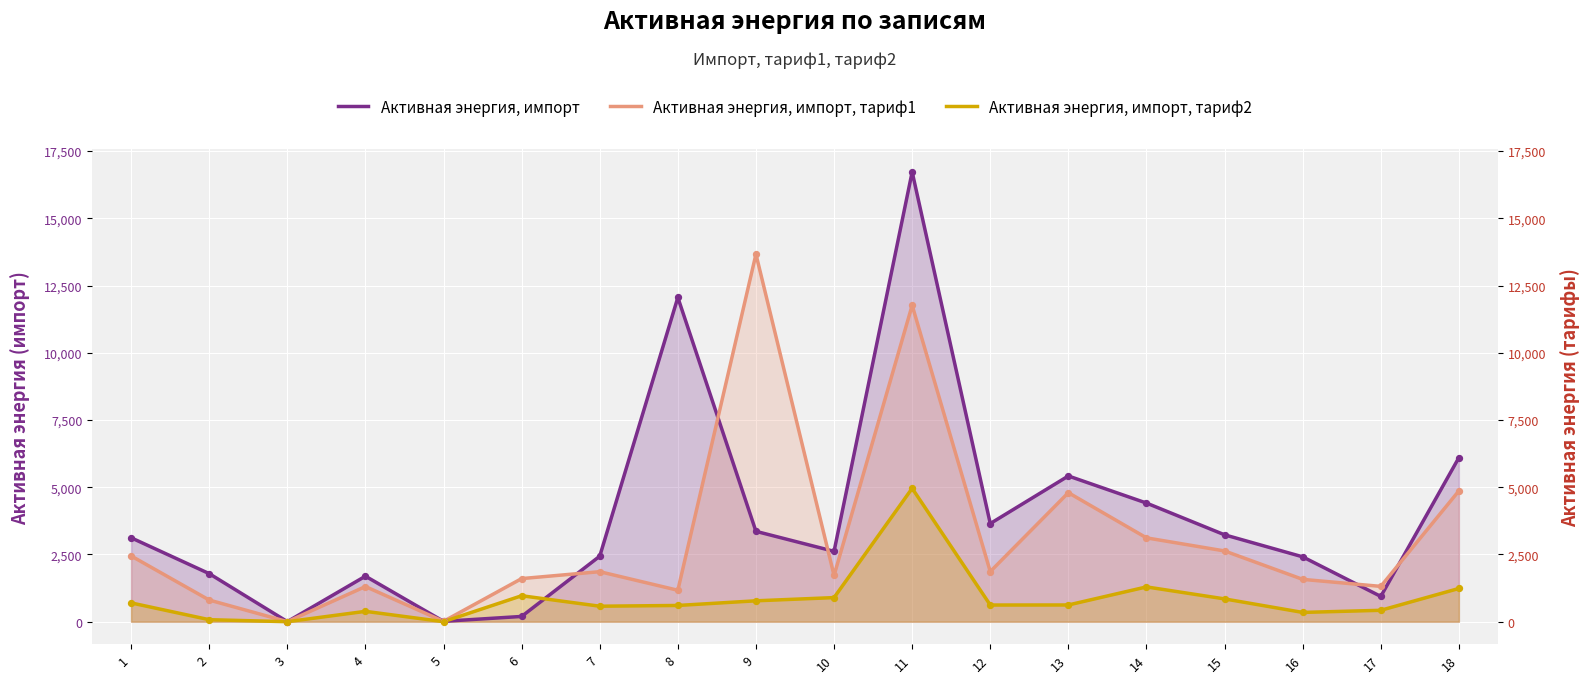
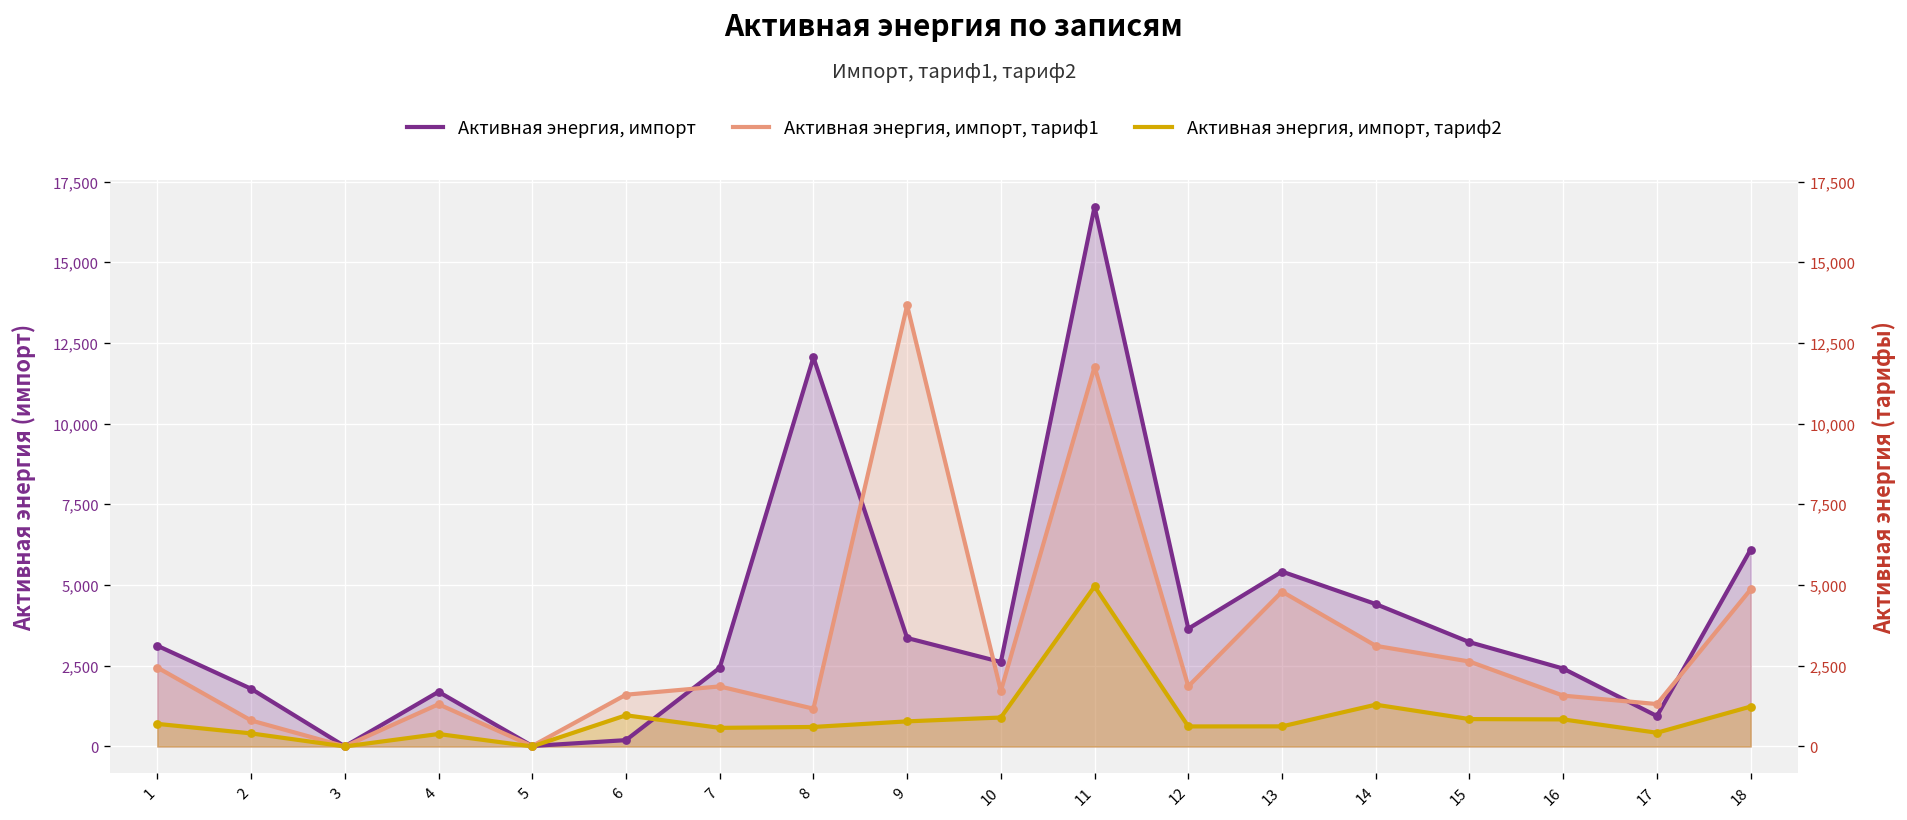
Активная энергия, импорт, тариф2, 2: 100 -> 400
Активная энергия, импорт, тариф2, 16: 300 -> 800
